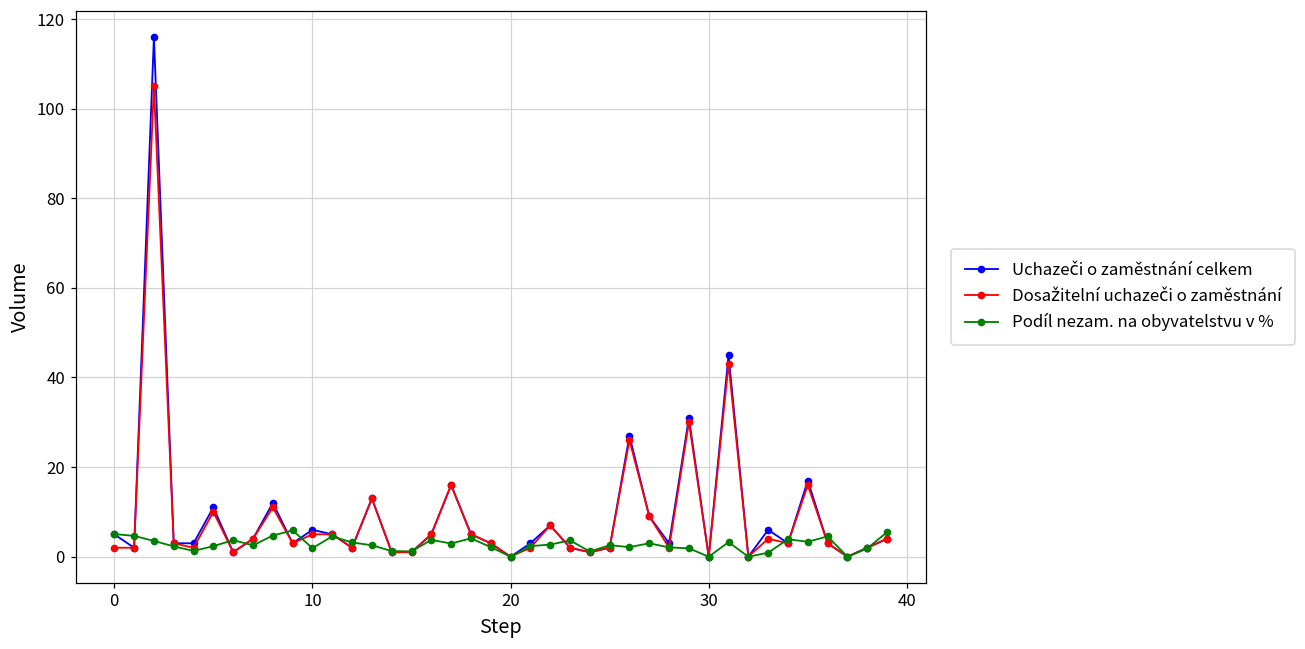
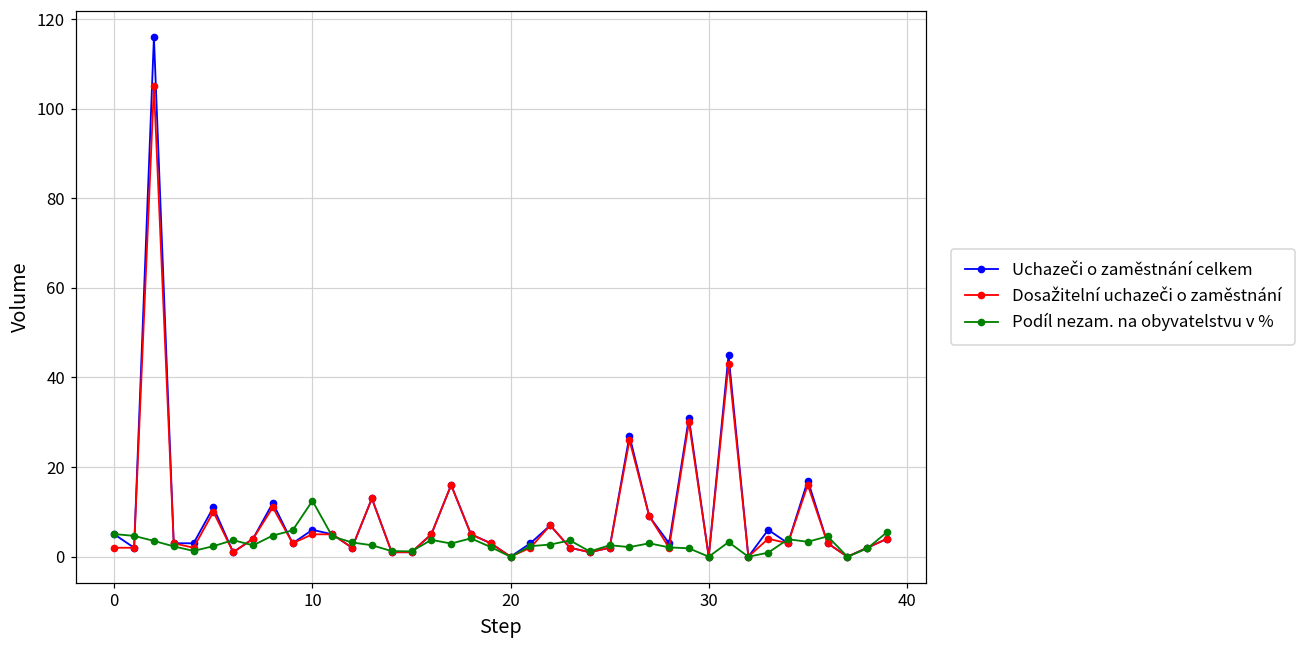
Podíl nezam. na obyvatelstvu v %, 10: 2 -> 12
